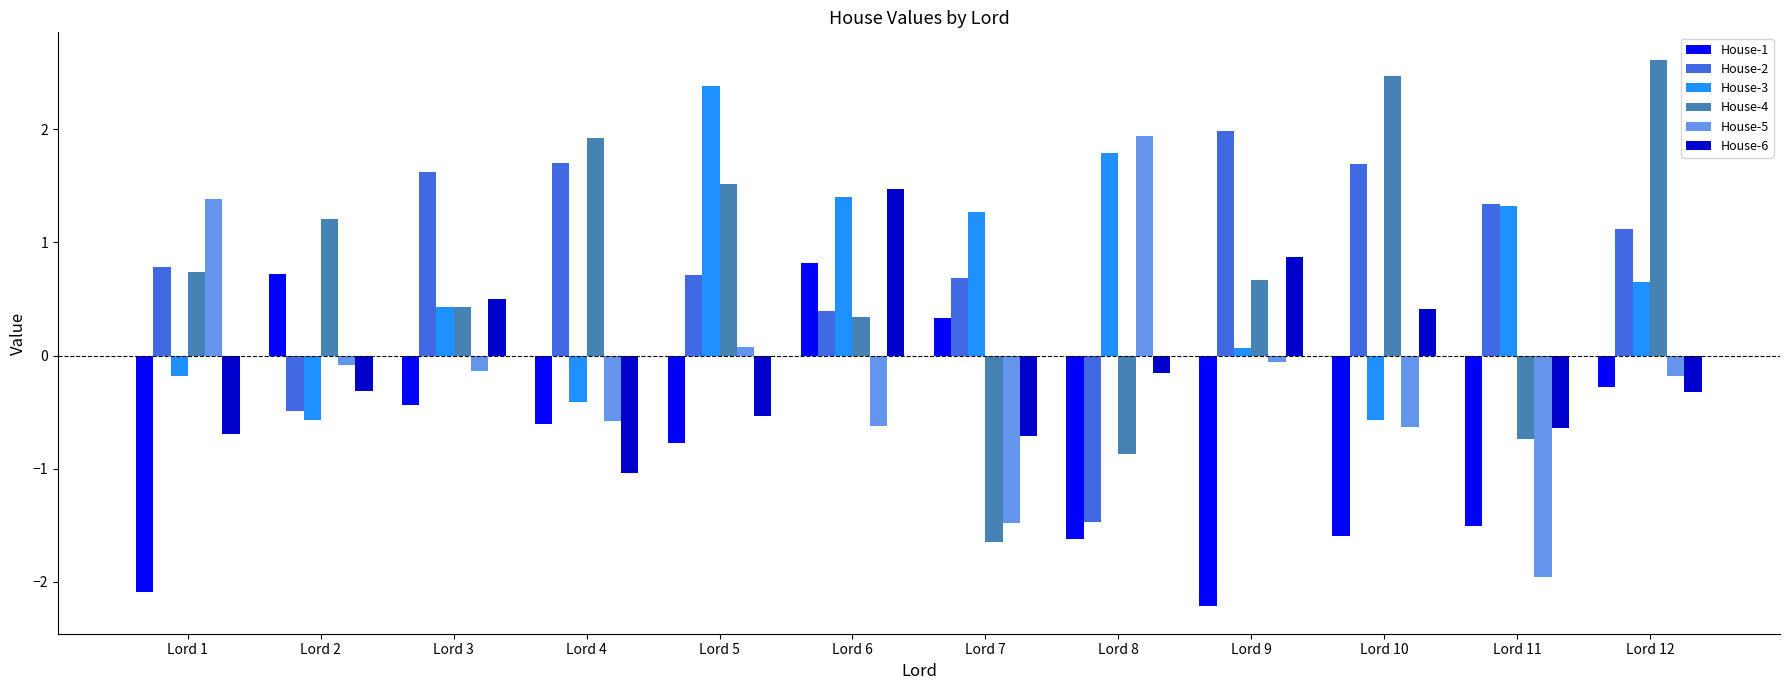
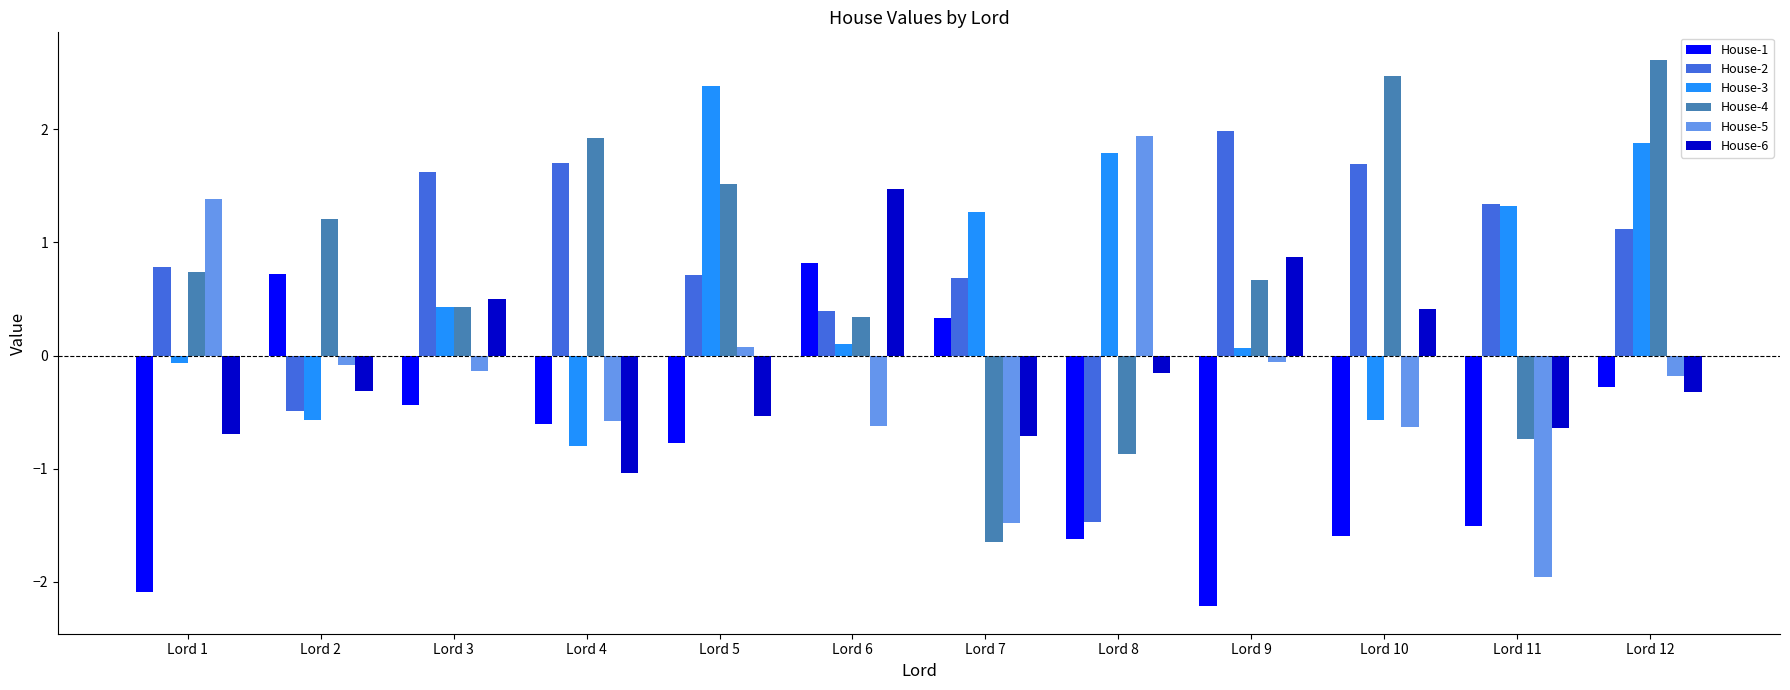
House-3, Lord 1: -0.18 -> -0.07
House-3, Lord 4: -0.41 -> -0.80
House-3, Lord 6: 1.40 -> 0.10
House-3, Lord 12: 0.65 -> 1.88
